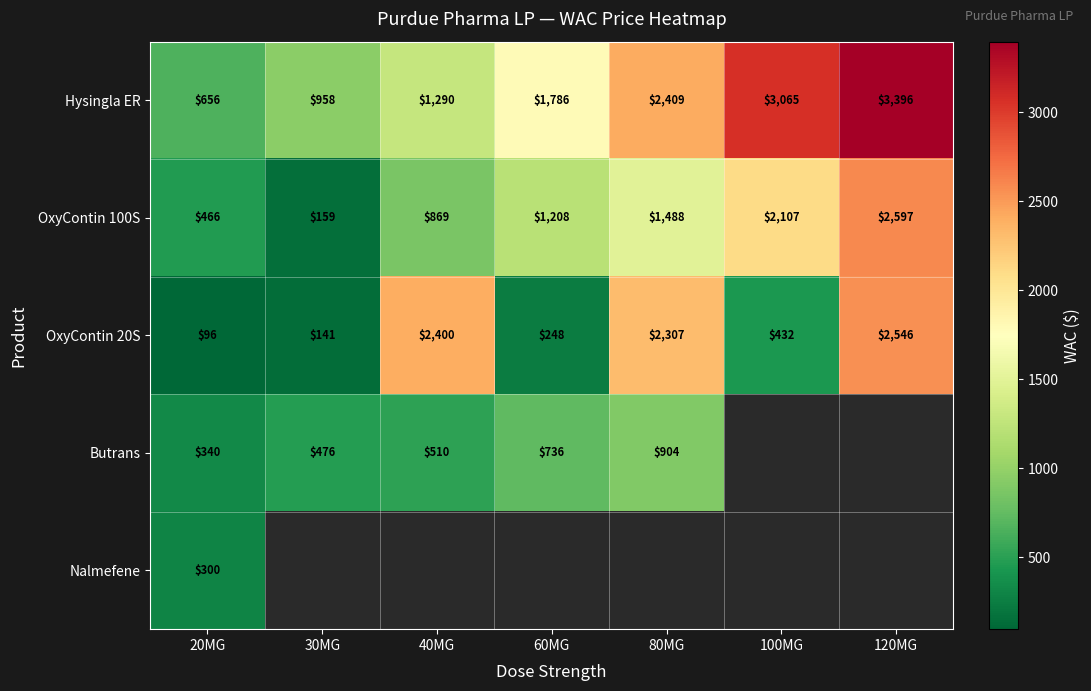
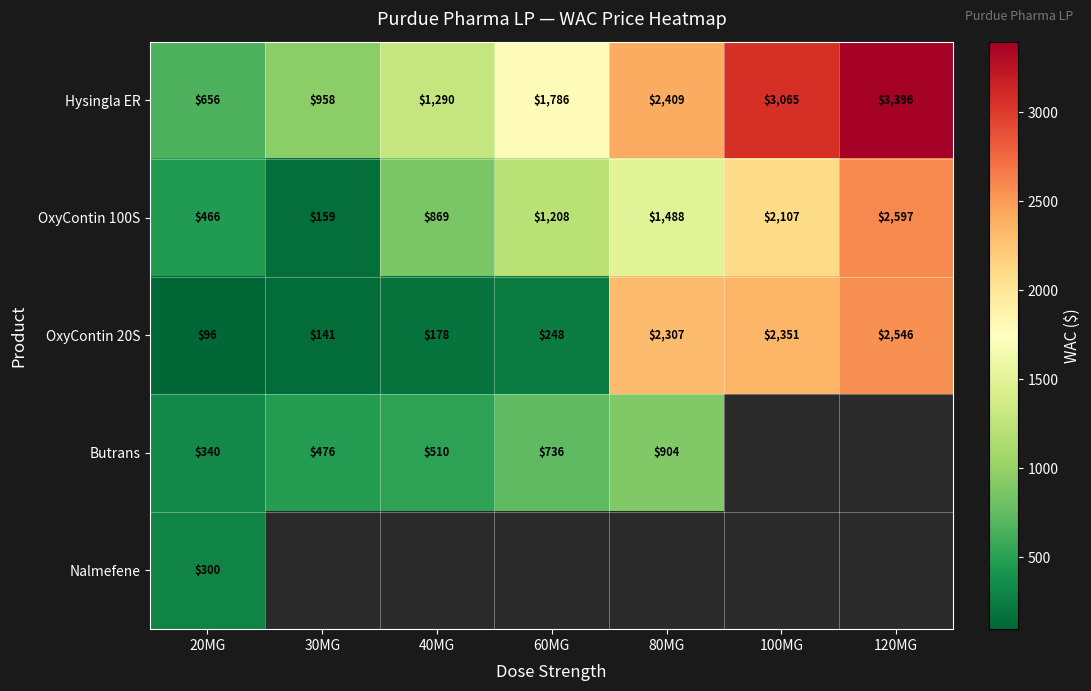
OxyContin 20S, 40MG: $2,400 -> $178
OxyContin 20S, 100MG: $432 -> $2,351
